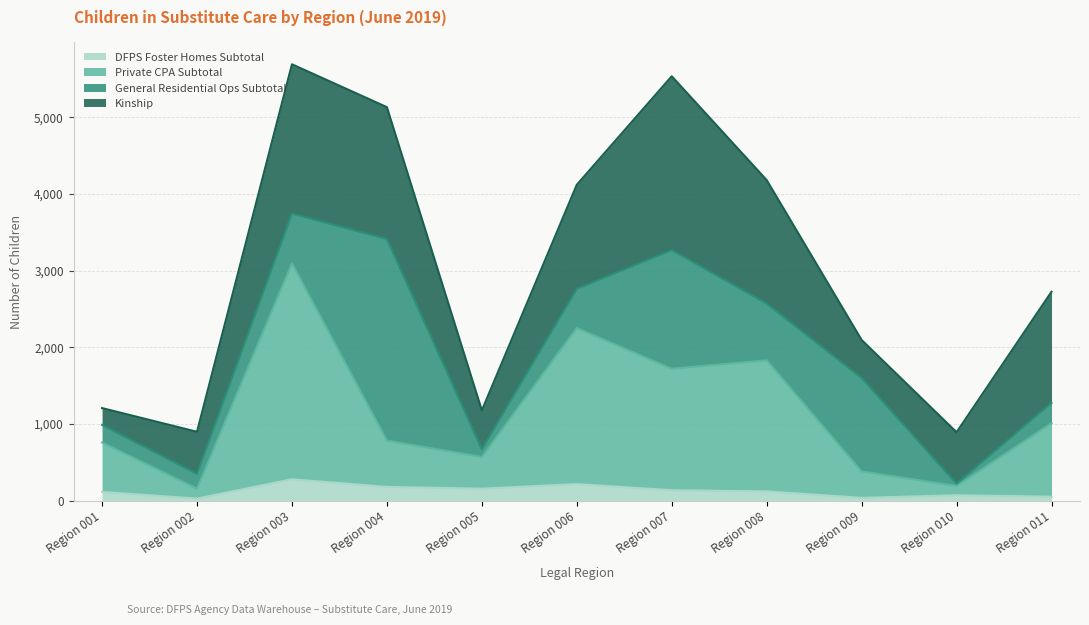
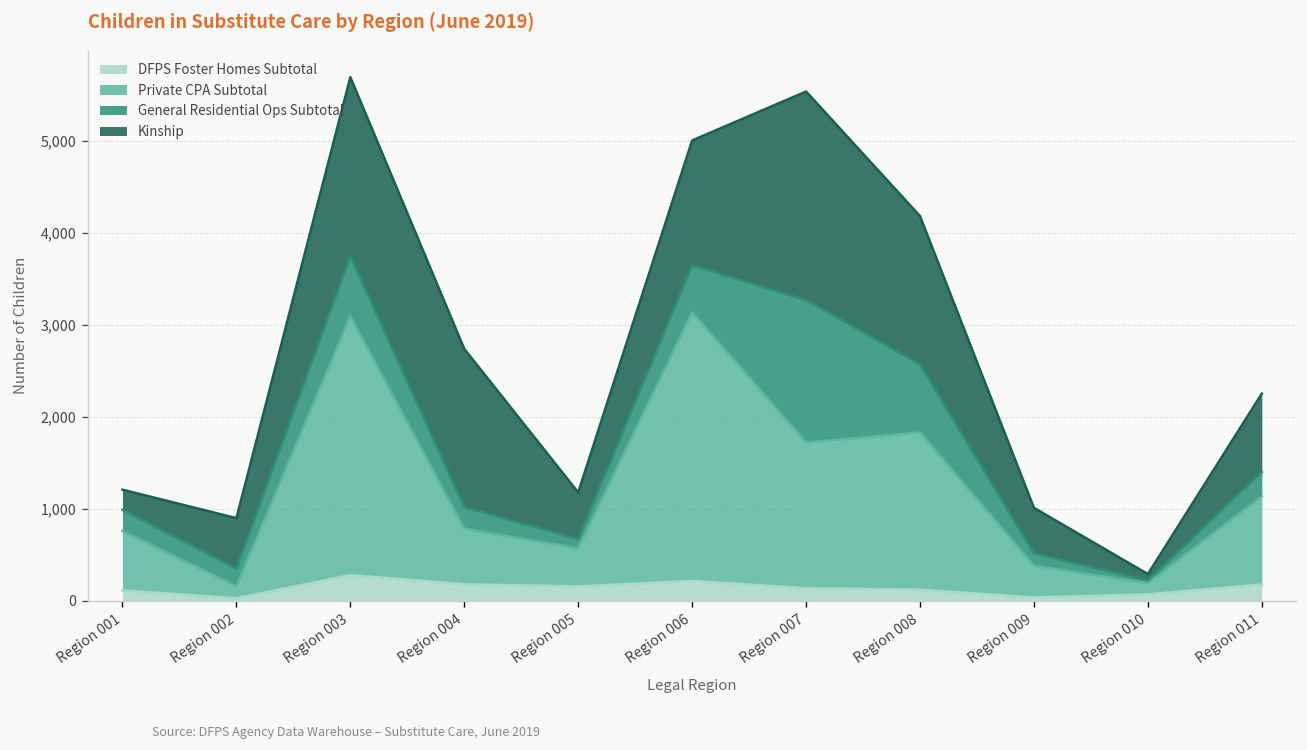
General Residential Ops Subtotal, Region 004: 2,600 -> 200
Private CPA Subtotal, Region 006: 2,000 -> 2,900
General Residential Ops Subtotal, Region 009: 1,200 -> 100
Kinship, Region 010: 700 -> 100
DFPS Foster Homes Subtotal, Region 011: 100 -> 200
Kinship, Region 011: 1,400 -> 900
